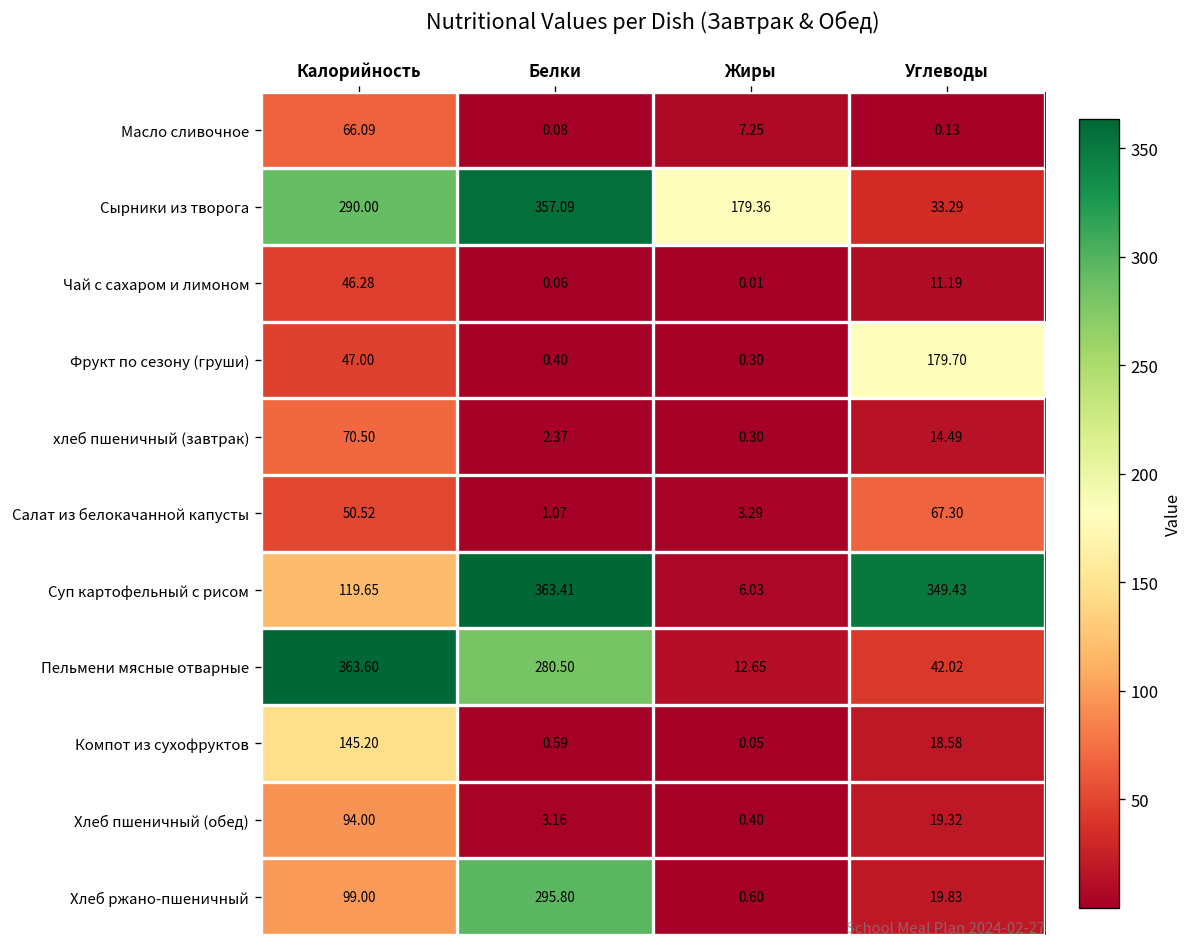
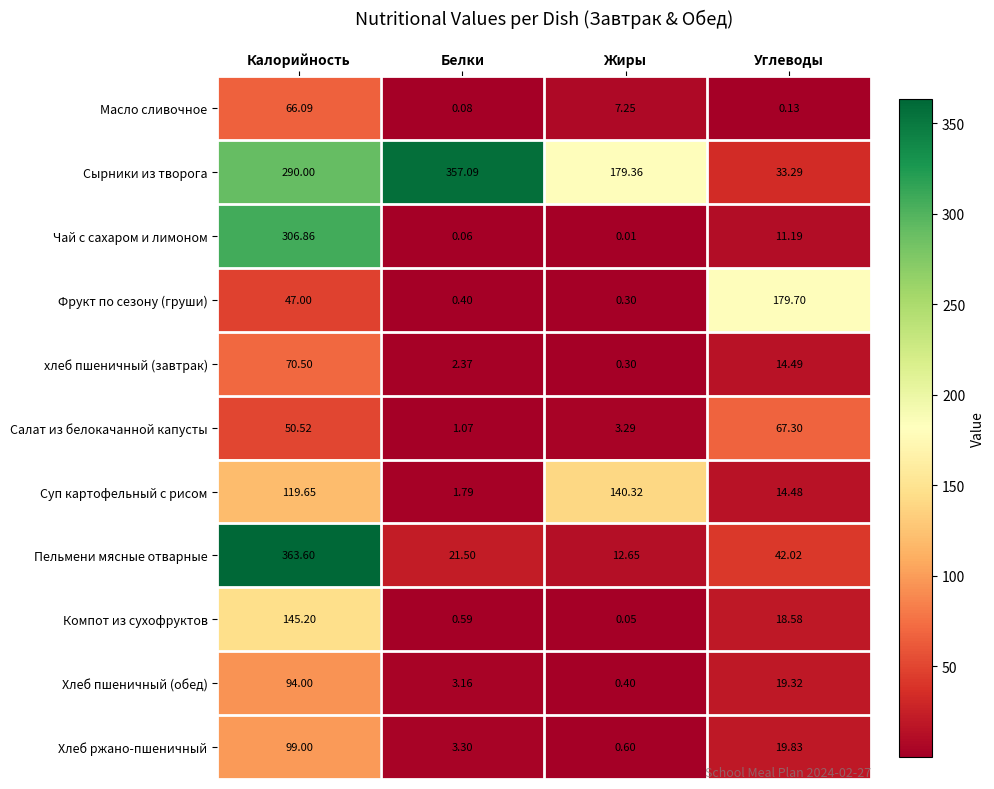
Чай с сахаром и лимоном, Калорийность: 46.28 -> 306.86
Суп картофельный с рисом, Белки: 363.41 -> 1.79
Суп картофельный с рисом, Жиры: 6.03 -> 140.32
Суп картофельный с рисом, Углеводы: 349.43 -> 14.48
Пельмени мясные отварные, Белки: 280.50 -> 21.50
Хлеб ржано-пшеничный, Белки: 295.80 -> 3.30
